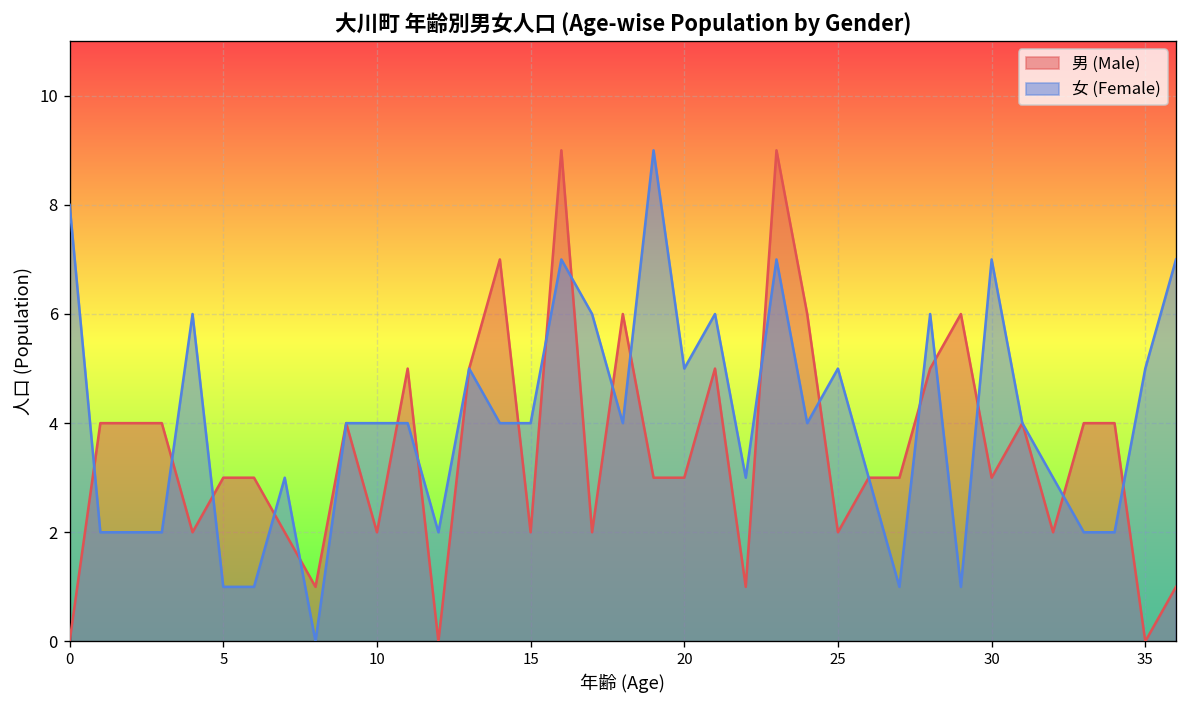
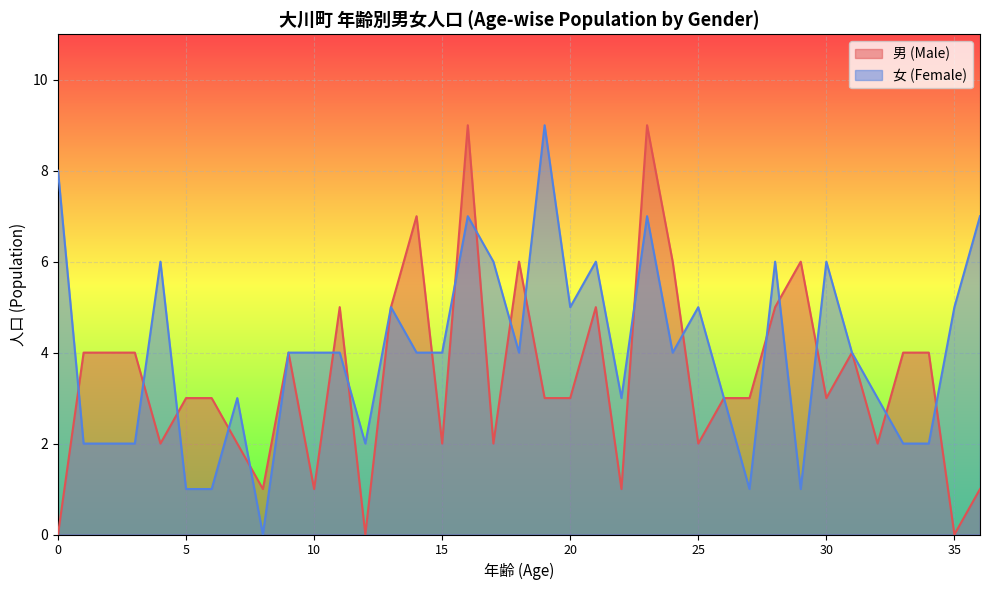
男 (Male), 10: 2 -> 1
女 (Female), 30: 7 -> 6
